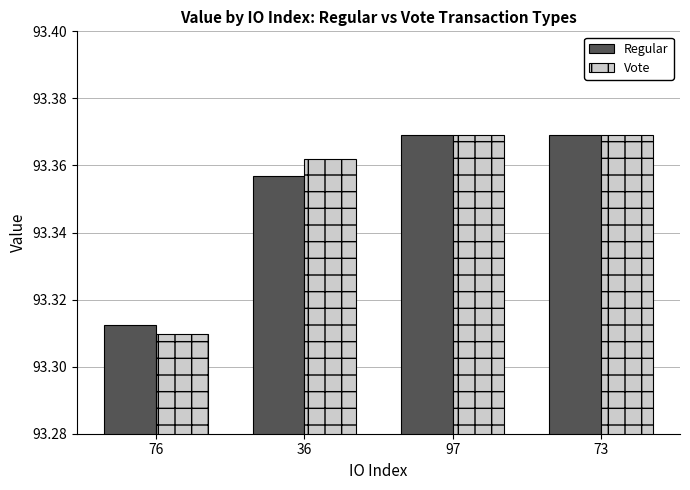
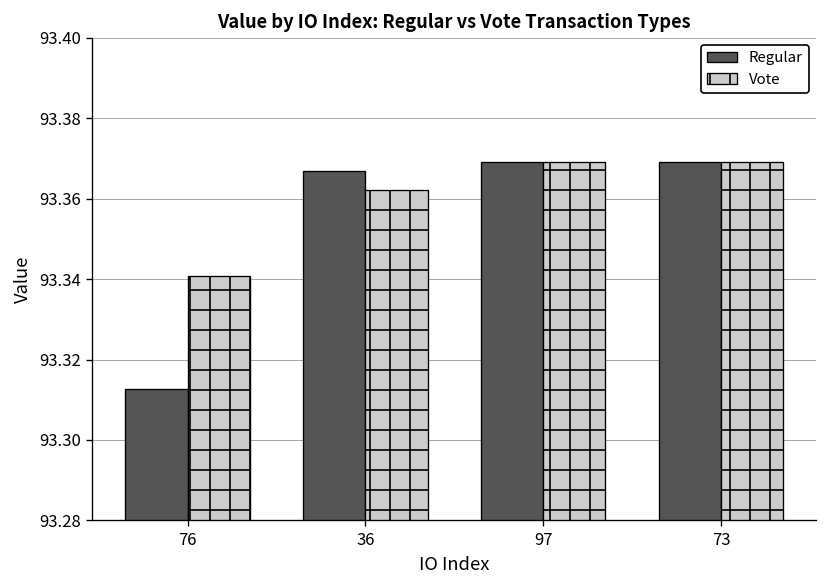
Vote, 76: 93.310 -> 93.341
Regular, 36: 93.357 -> 93.367
